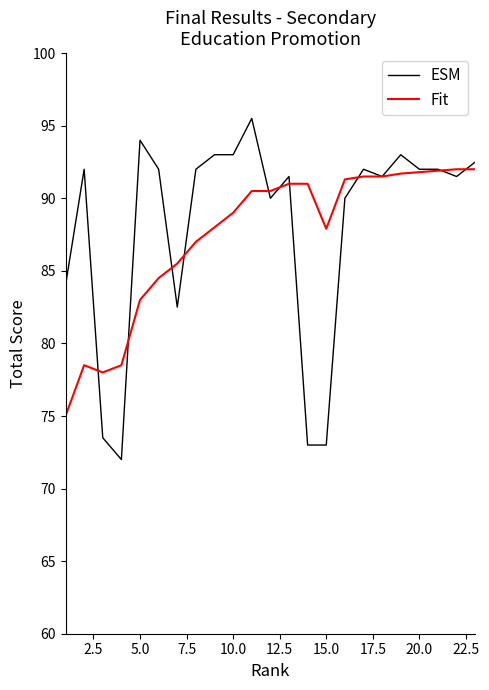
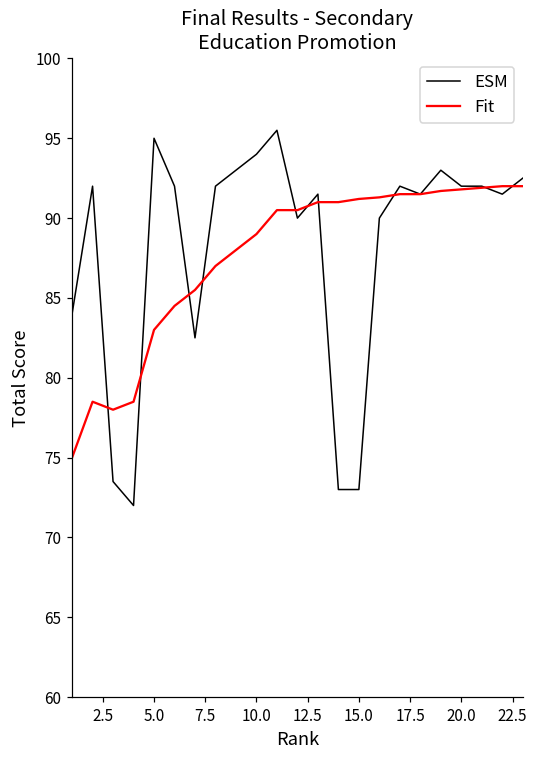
ESM, 5.0: 94 -> 95
ESM, 10.0: 93 -> 94
Fit, 15.0: 87.9 -> 91.2
